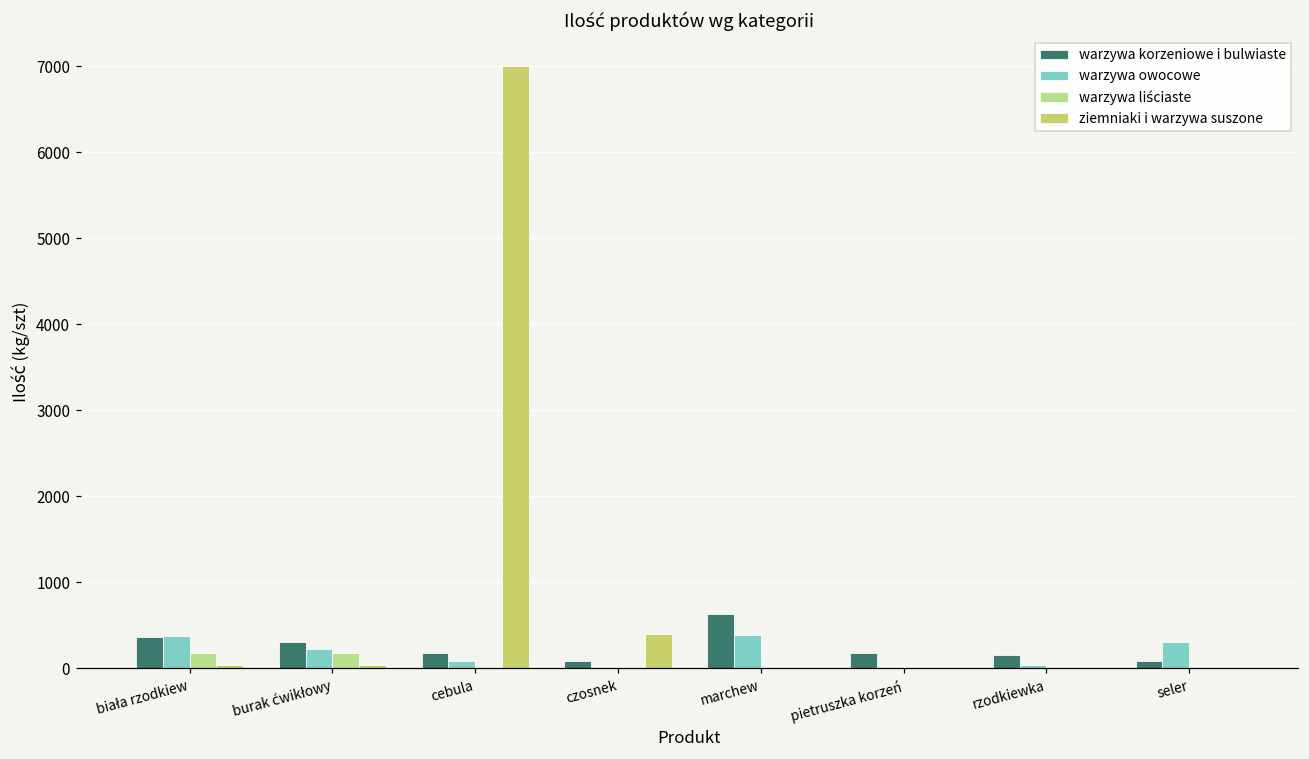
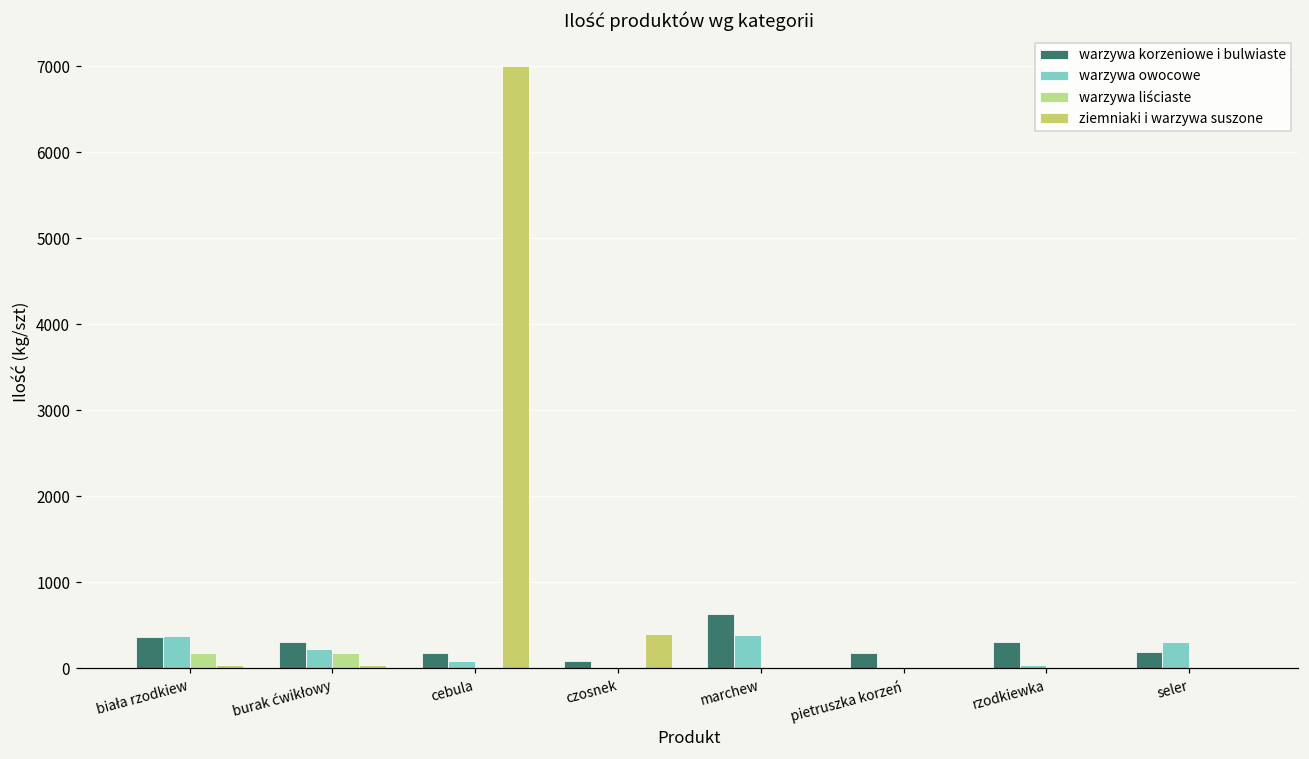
warzywa korzeniowe i bulwiaste, rzodkiewka: 200 -> 300
warzywa korzeniowe i bulwiaste, seler: 100 -> 200
